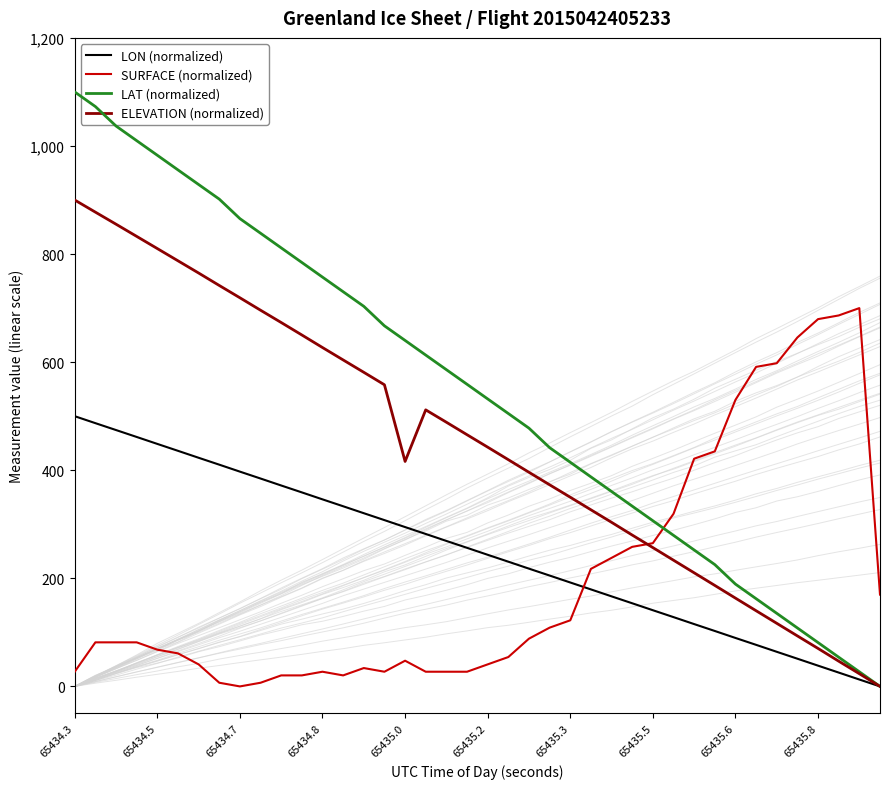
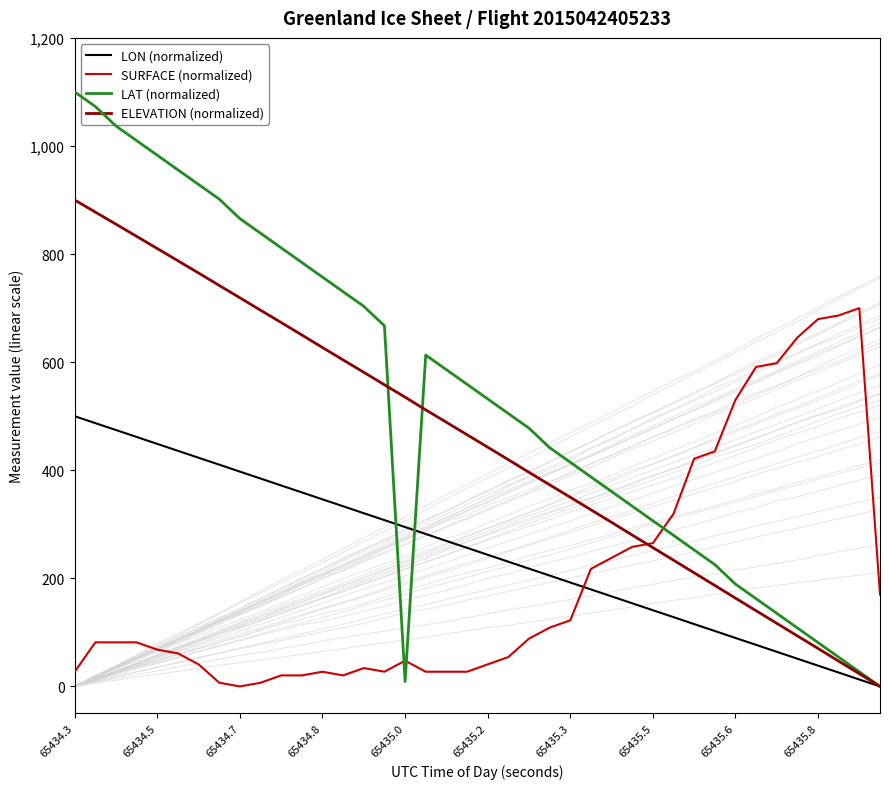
LAT (normalized), 65435.0: 640 -> 10
ELEVATION (normalized), 65435.0: 420 -> 540
